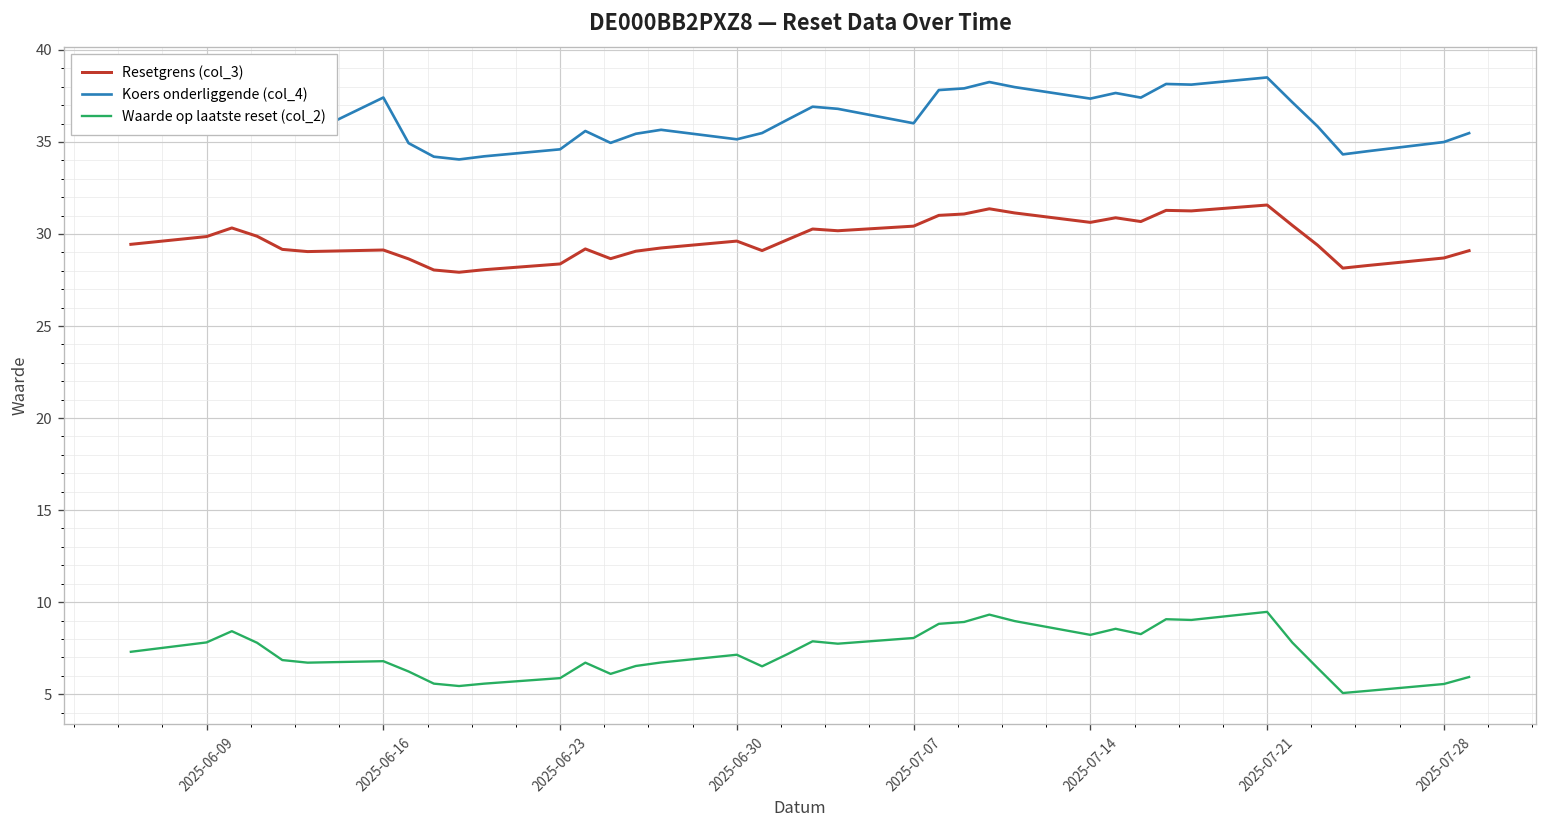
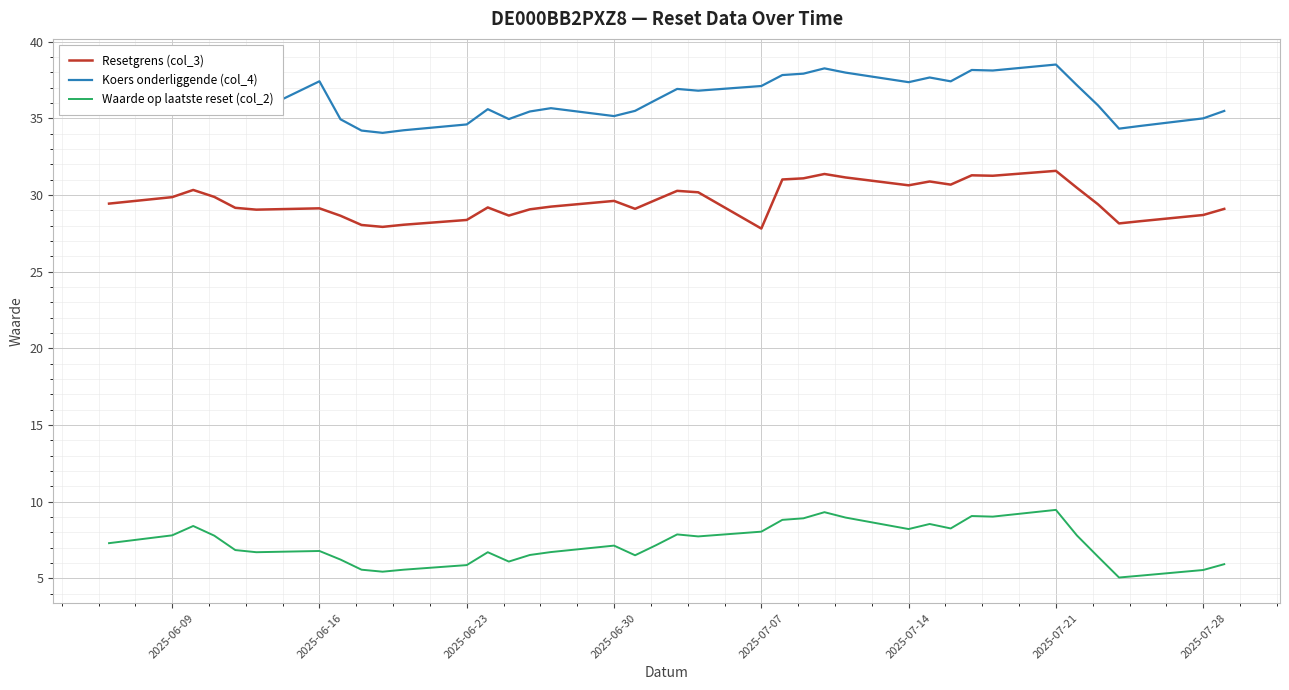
Resetgrens (col_3), 2025-07-07: 30.4 -> 27.8
Koers onderliggende (col_4), 2025-07-07: 36.0 -> 37.1
